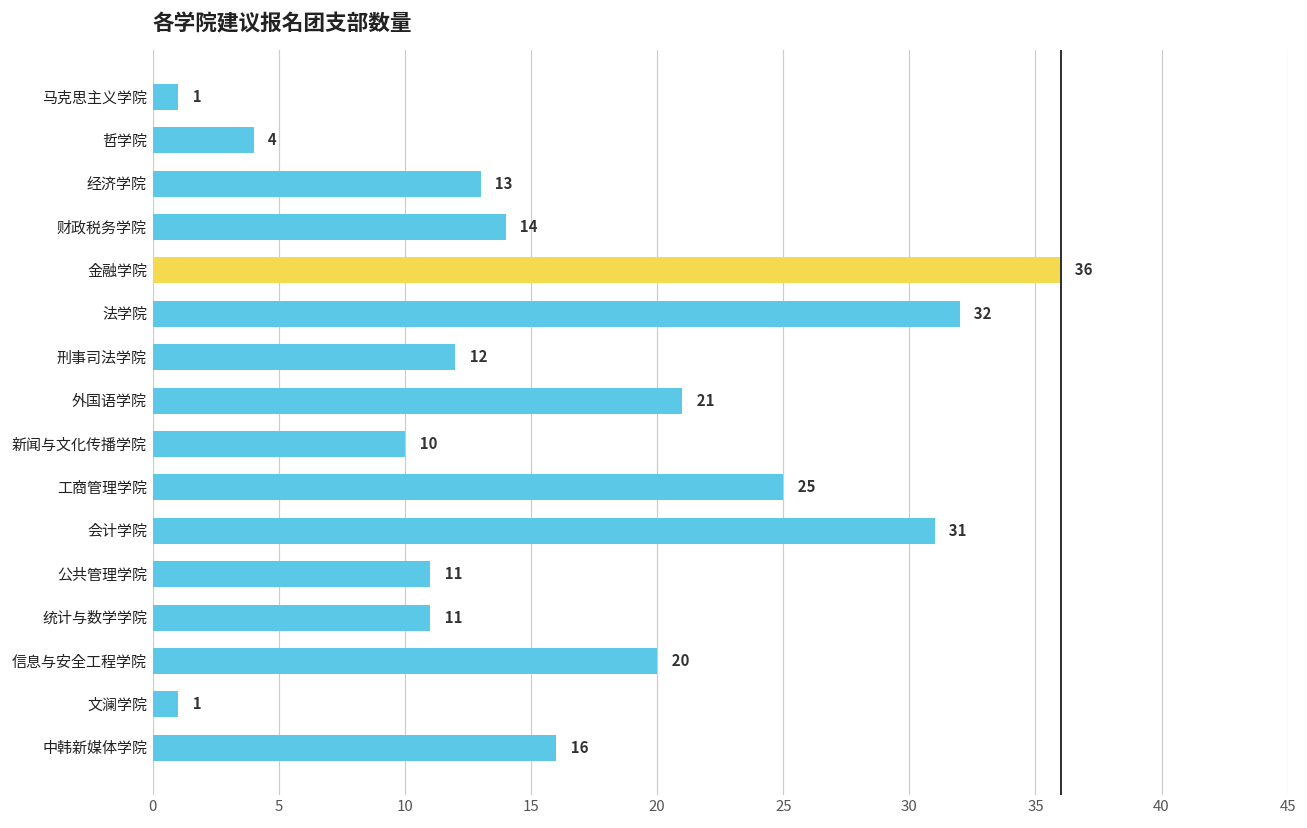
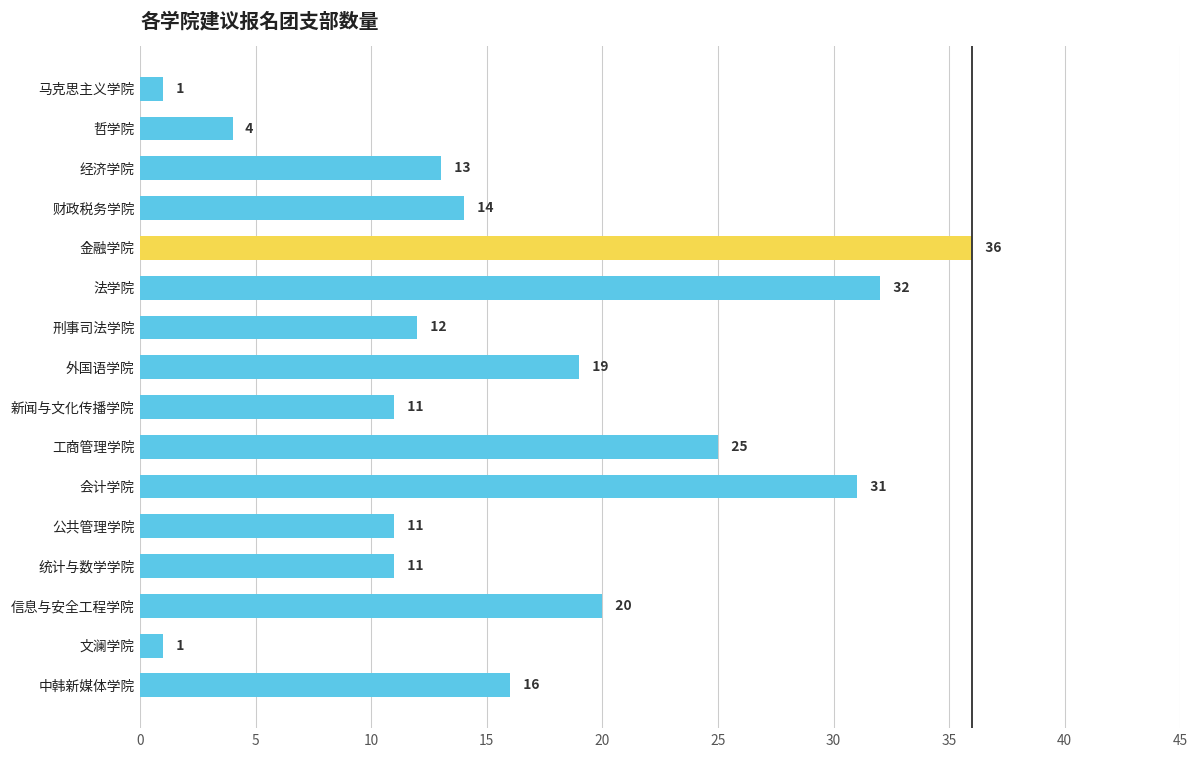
外国语学院: 21 -> 19
新闻与文化传播学院: 10 -> 11
